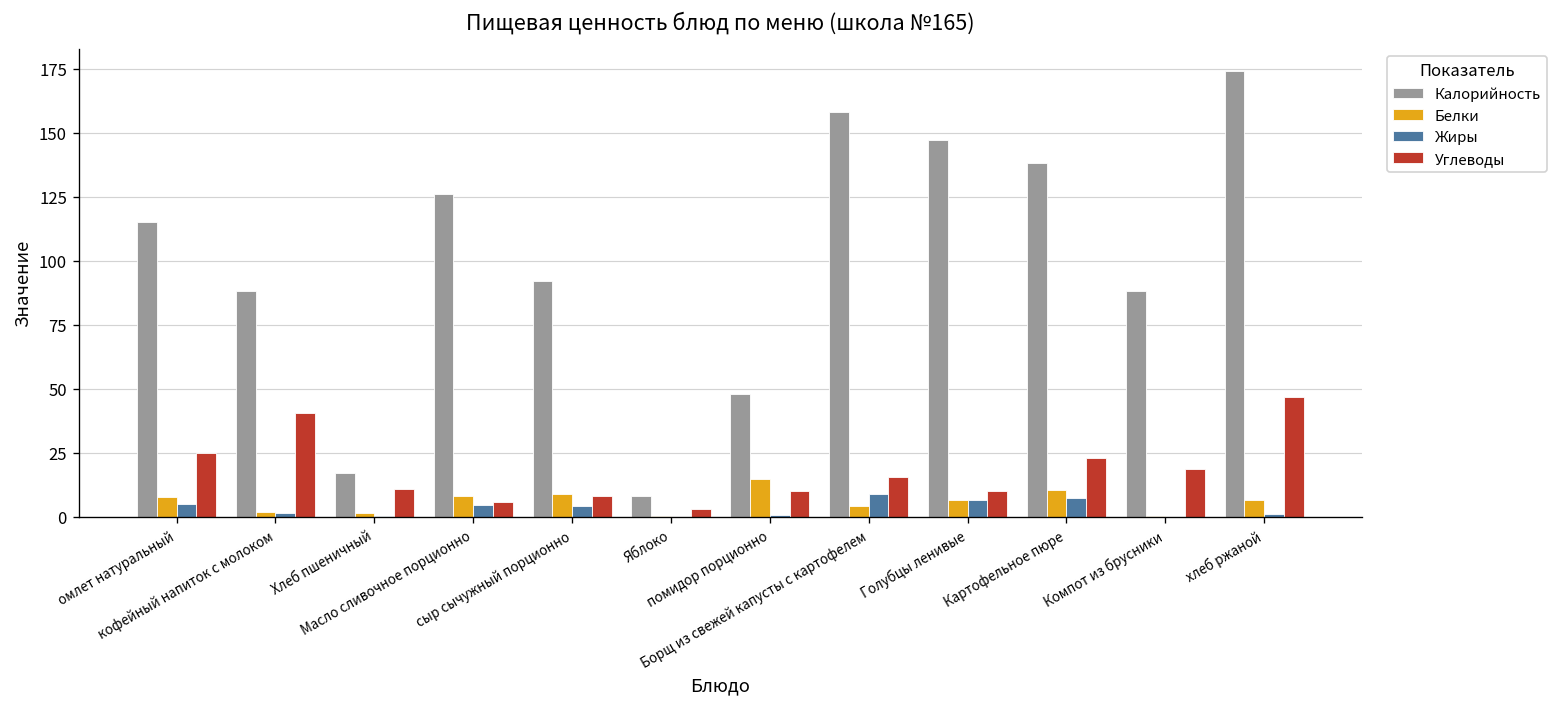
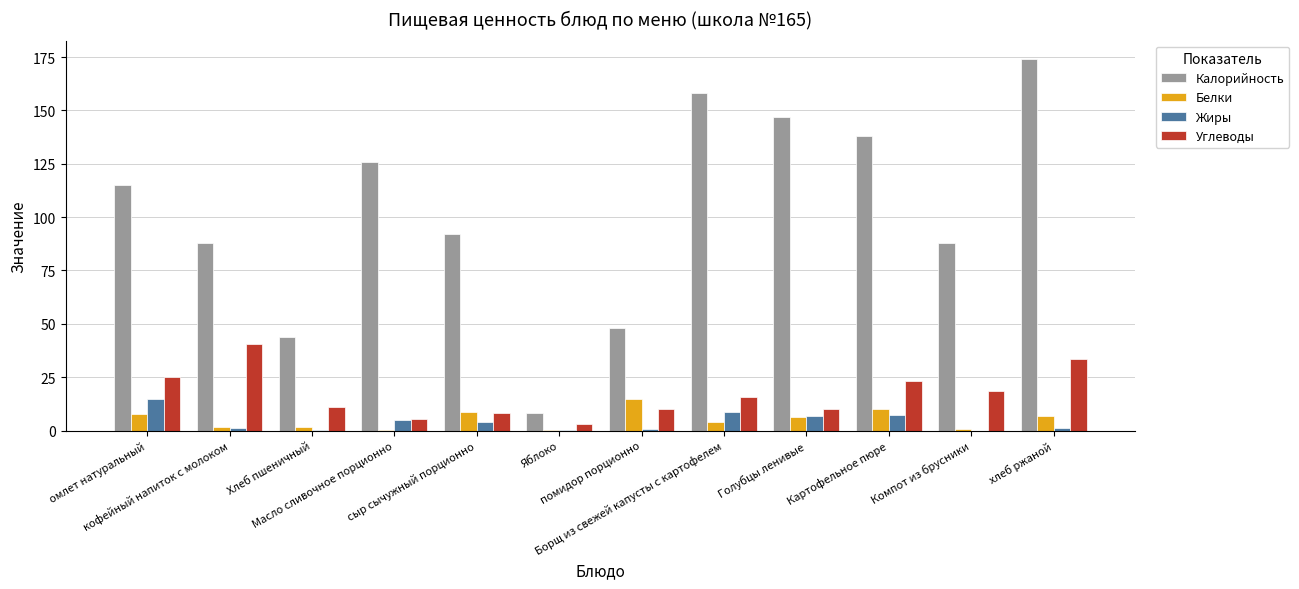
Жиры, омлет натуральный: 5 -> 15
Калорийность, Хлеб пшеничный: 17 -> 44
Белки, Масло сливочное порционно: 8 -> 0
Углеводы, хлеб ржаной: 47 -> 34
